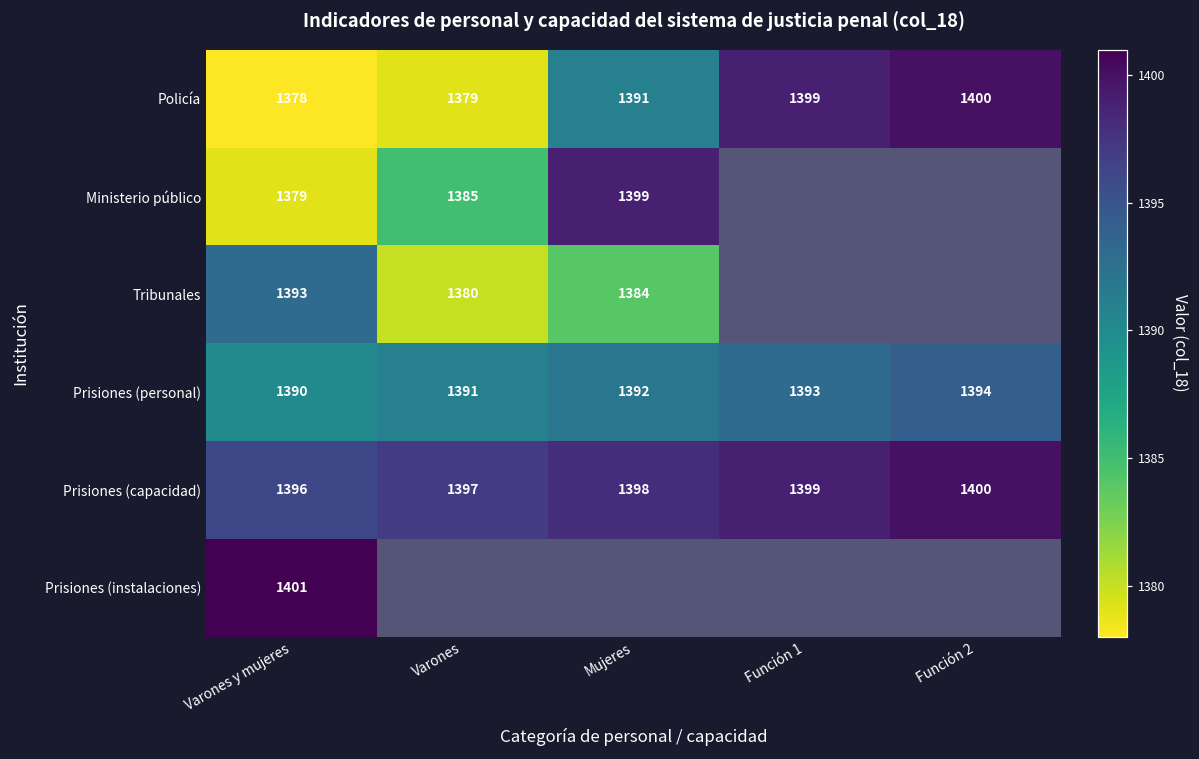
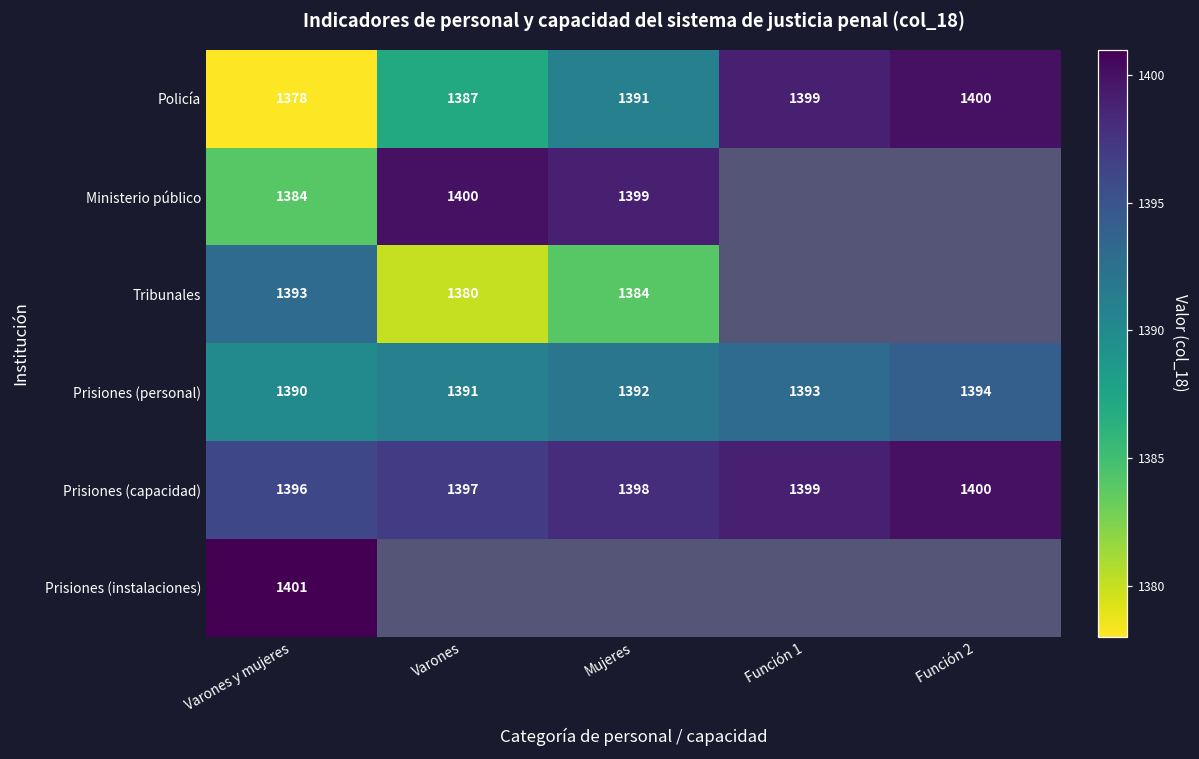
Policía, Varones: 1379 -> 1387
Ministerio público, Varones y mujeres: 1379 -> 1384
Ministerio público, Varones: 1385 -> 1400
